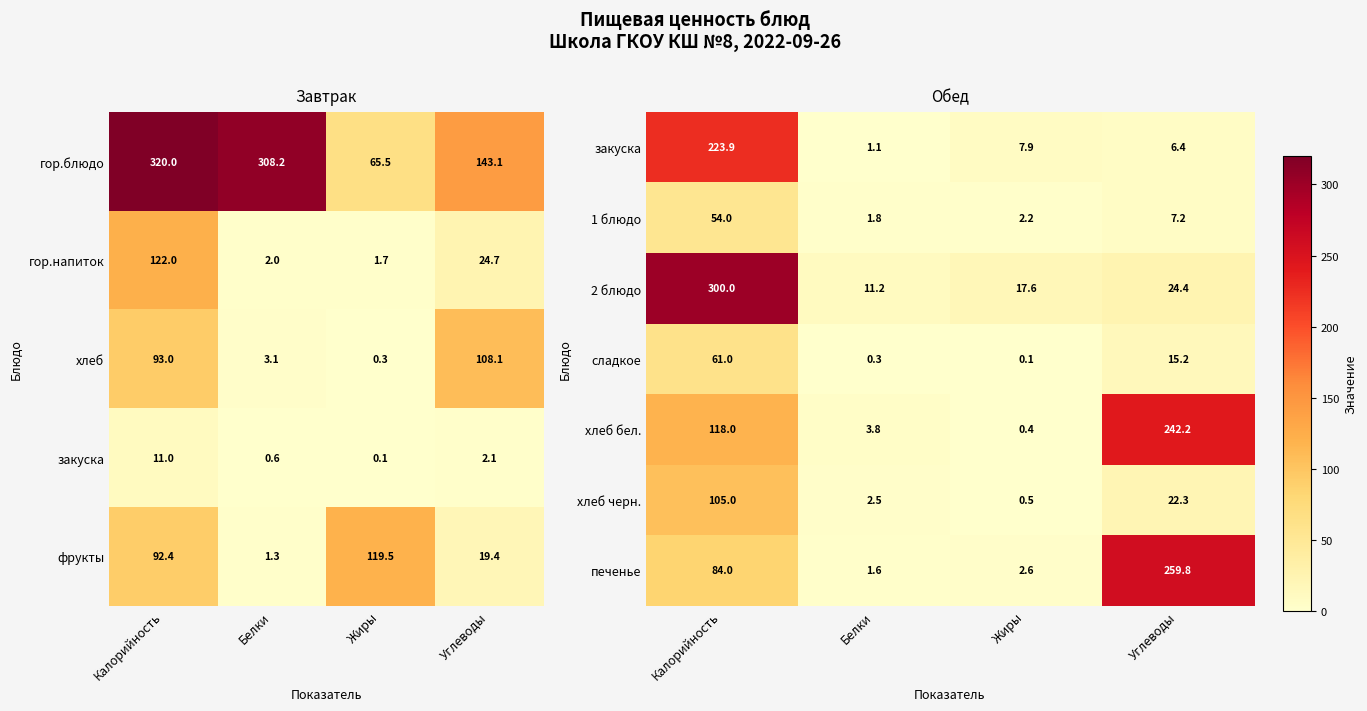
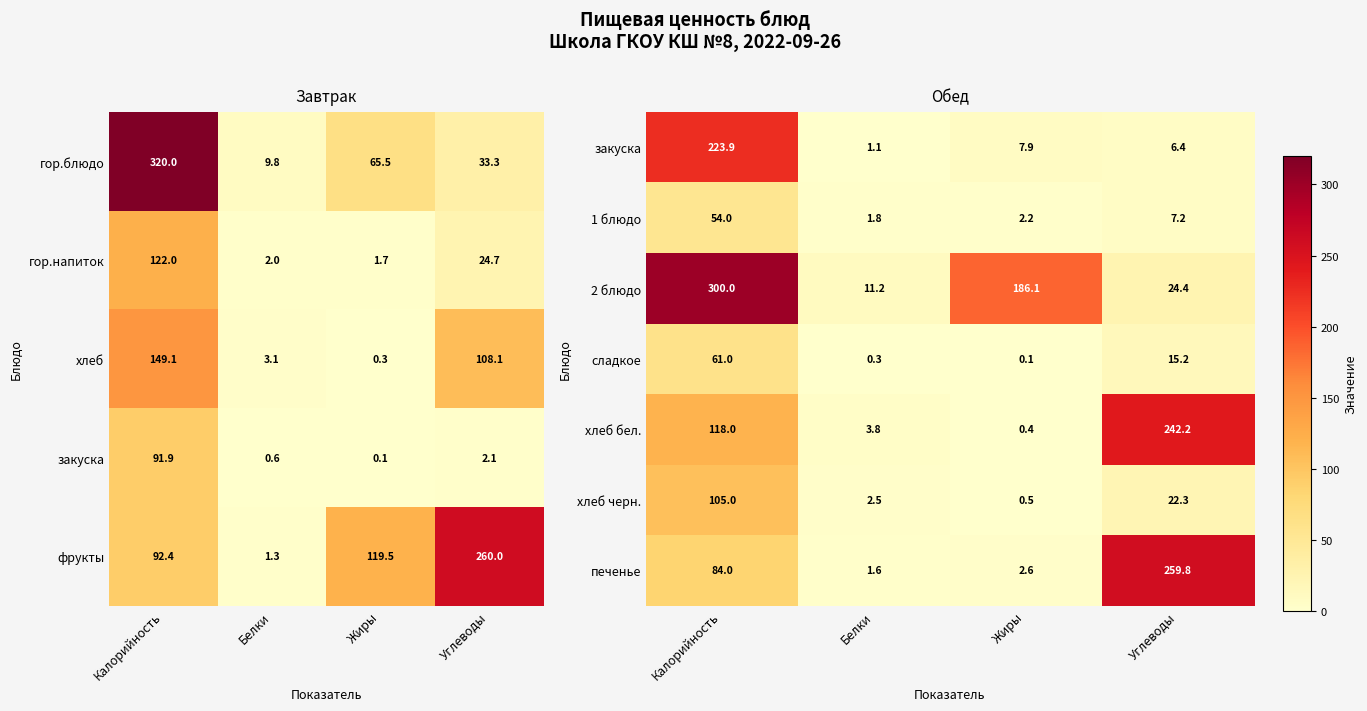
Завтрак, гор.блюдо, Белки: 308.2 -> 9.8
Завтрак, гор.блюдо, Углеводы: 143.1 -> 33.3
Завтрак, хлеб, Калорийность: 93.0 -> 149.1
Завтрак, закуска, Калорийность: 11.0 -> 91.9
Завтрак, фрукты, Углеводы: 19.4 -> 260.0
Обед, 2 блюдо, Жиры: 17.6 -> 186.1
